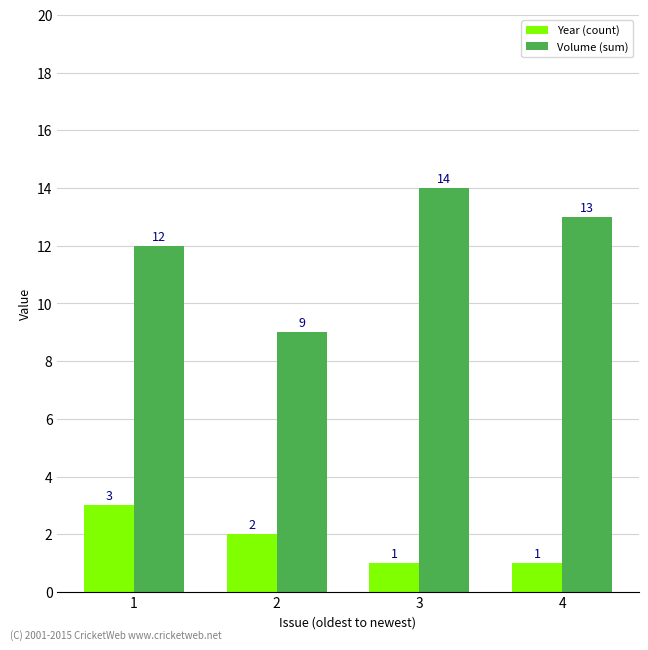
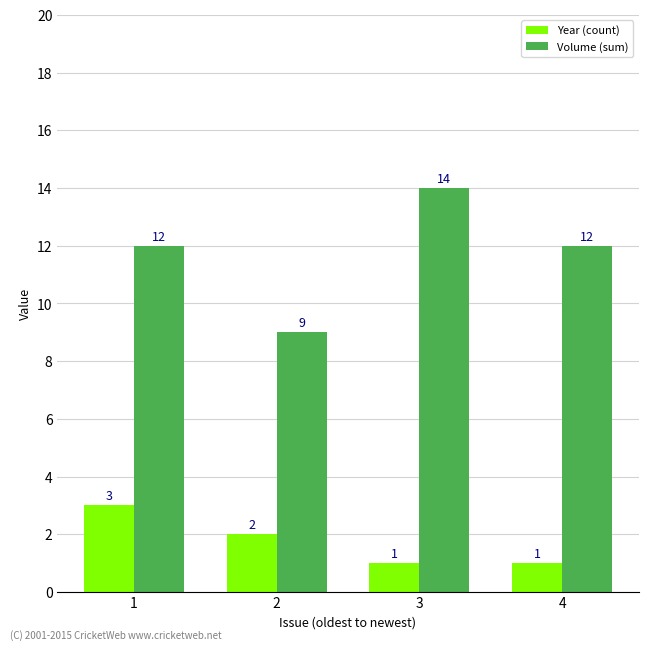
Volume (sum), 4: 13 -> 12
